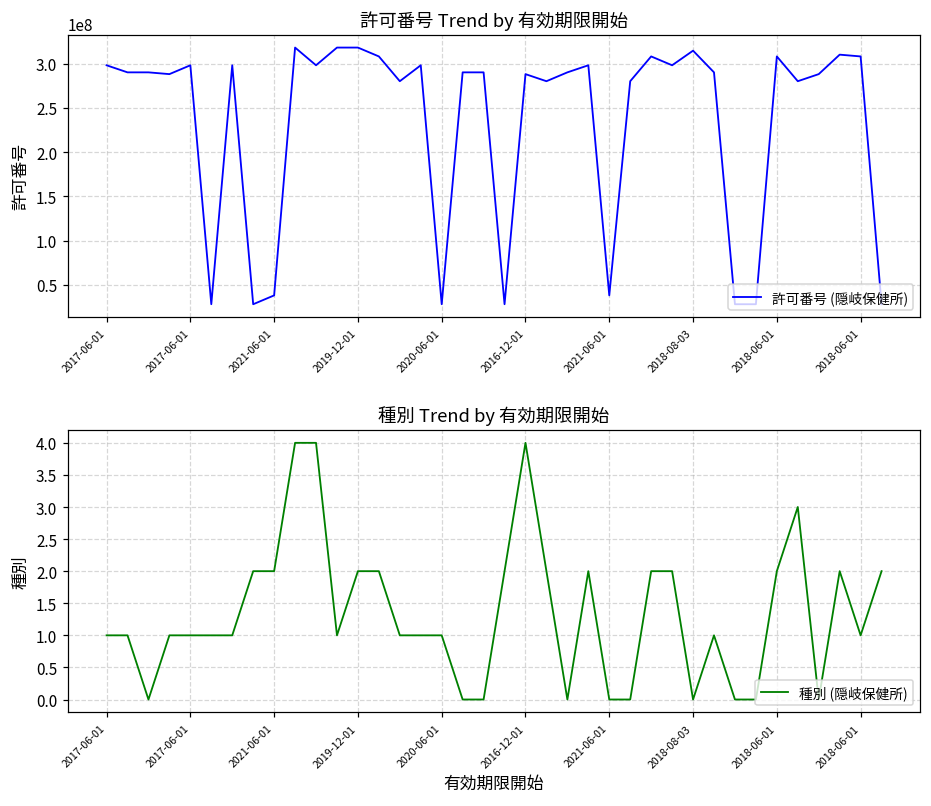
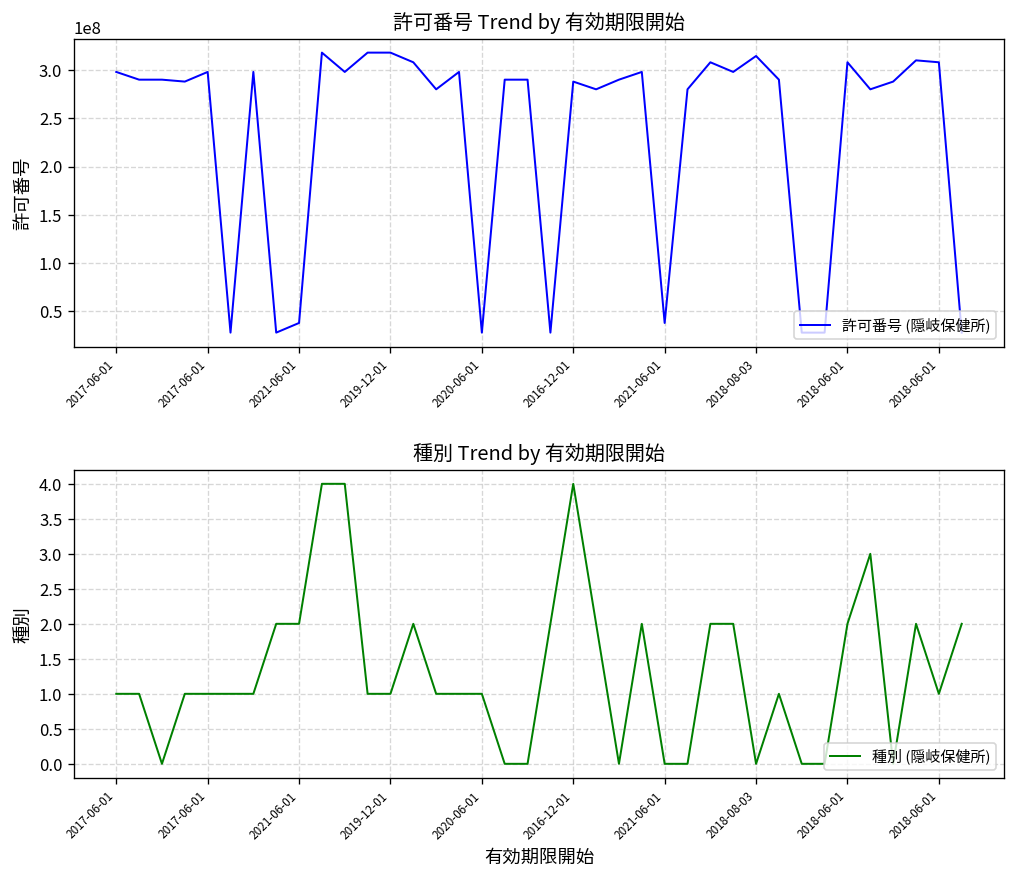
種別 Trend by 有効期限開始, 2019-12-01: 2 -> 1
